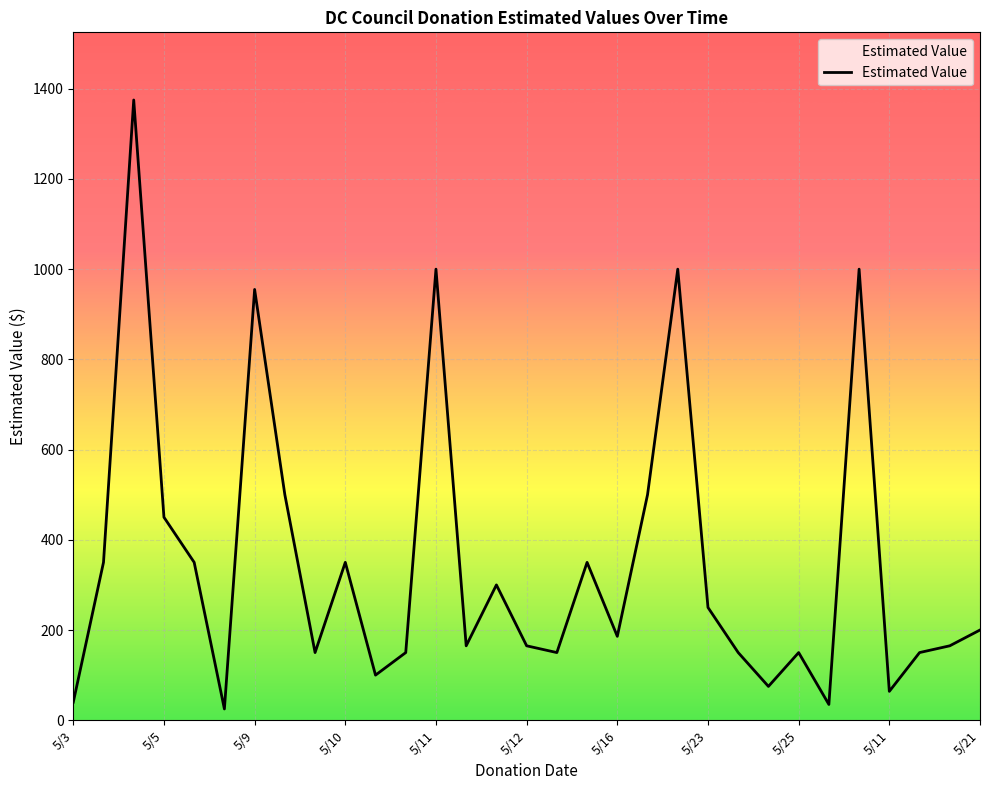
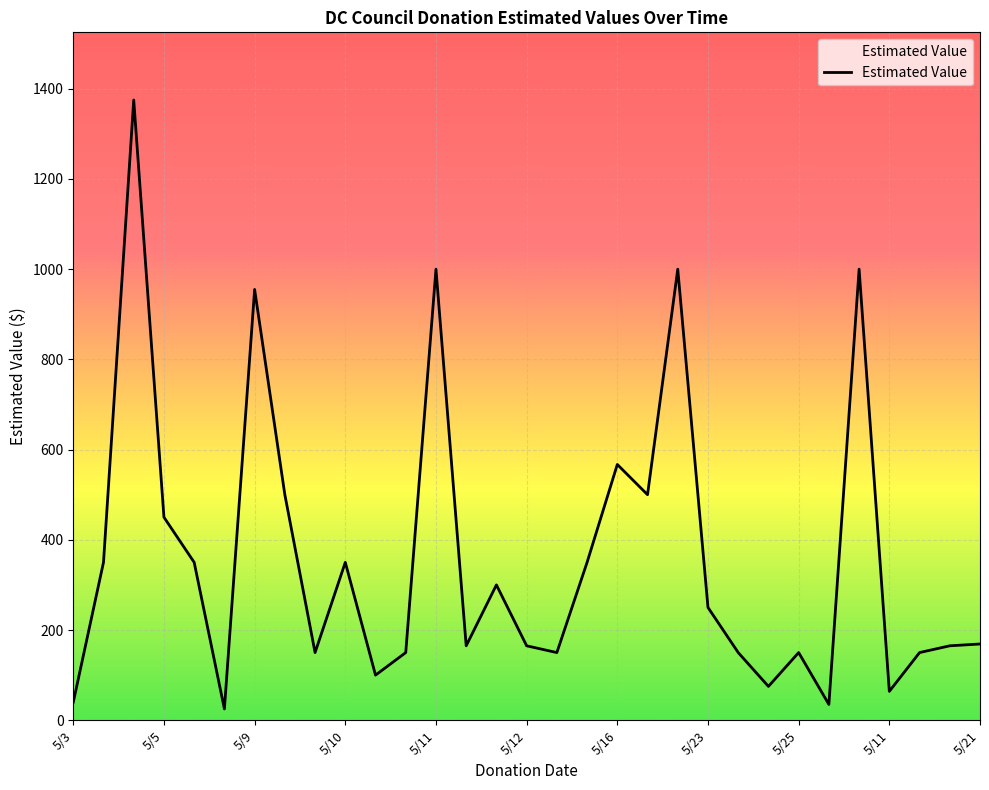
5/16: 190 -> 570
5/21: 200 -> 170
